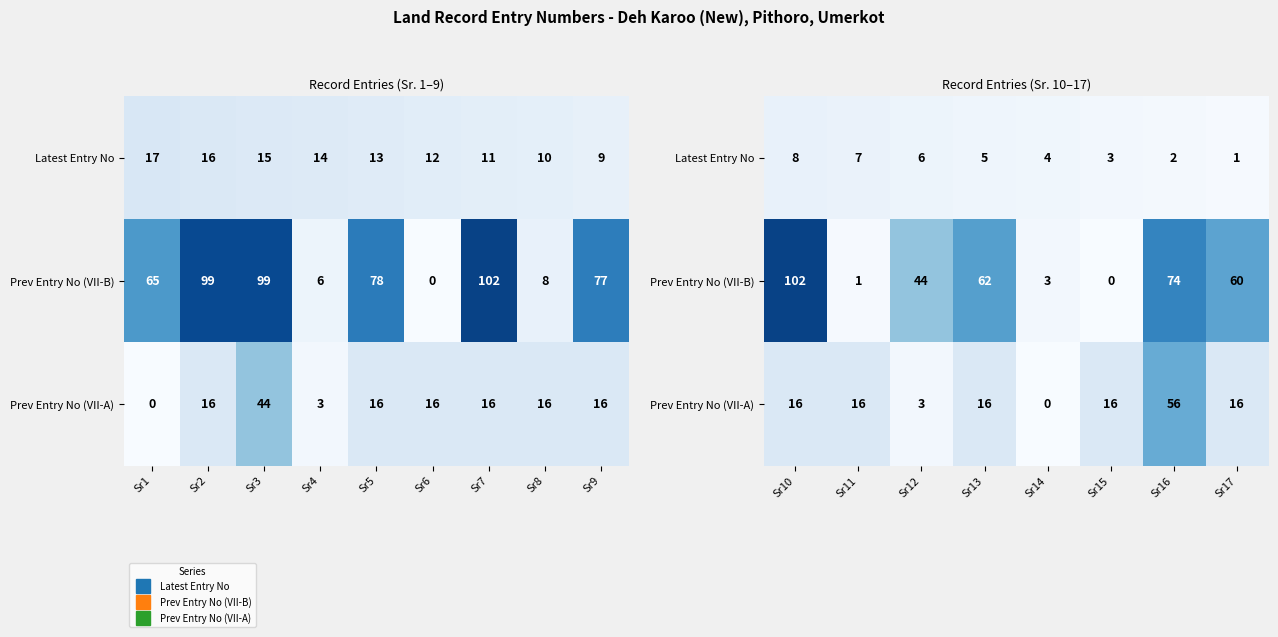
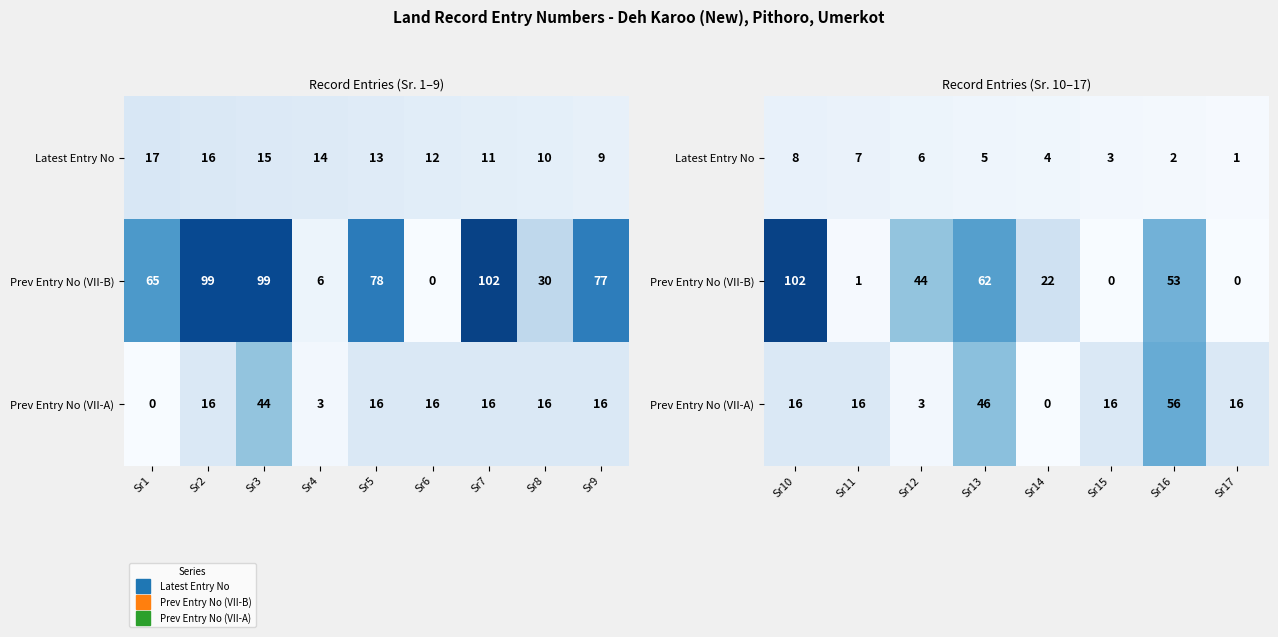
Record Entries (Sr. 1–9), Prev Entry No (VII-B), Sr8: 8 -> 30
Record Entries (Sr. 10–17), Prev Entry No (VII-B), Sr14: 3 -> 22
Record Entries (Sr. 10–17), Prev Entry No (VII-B), Sr16: 74 -> 53
Record Entries (Sr. 10–17), Prev Entry No (VII-B), Sr17: 60 -> 0
Record Entries (Sr. 10–17), Prev Entry No (VII-A), Sr13: 16 -> 46
